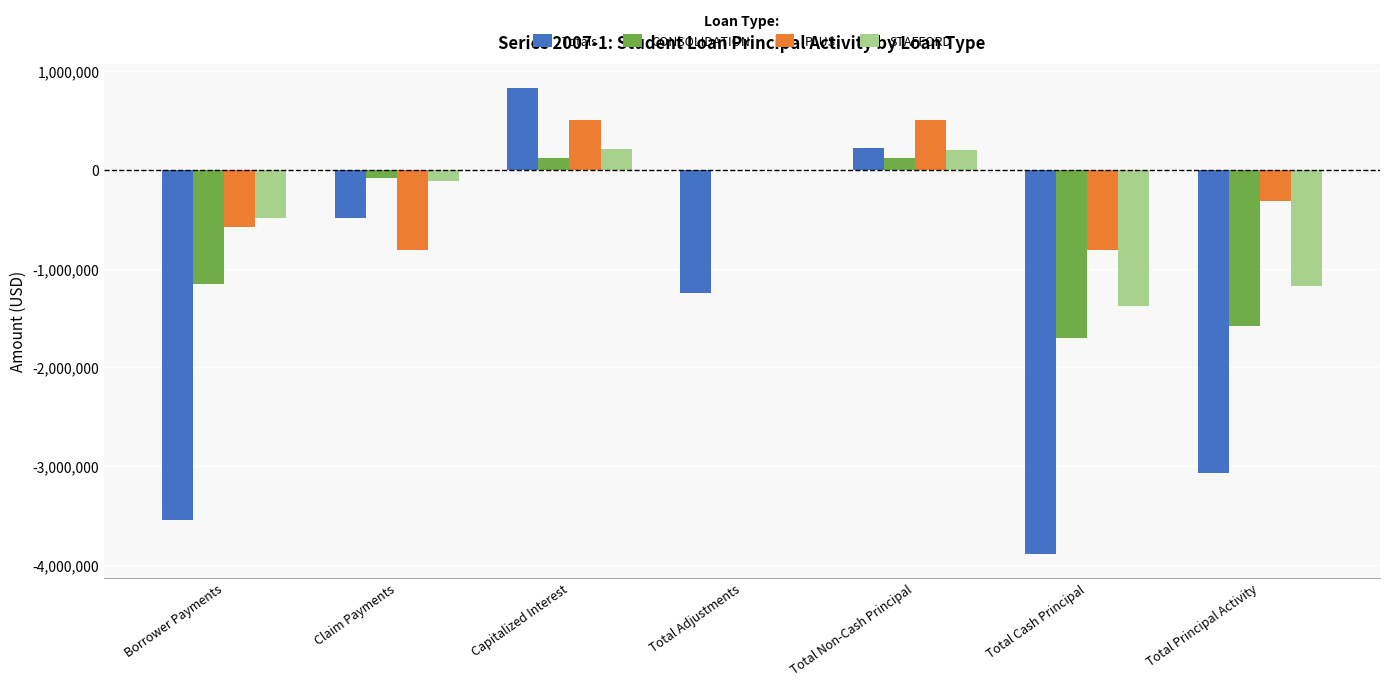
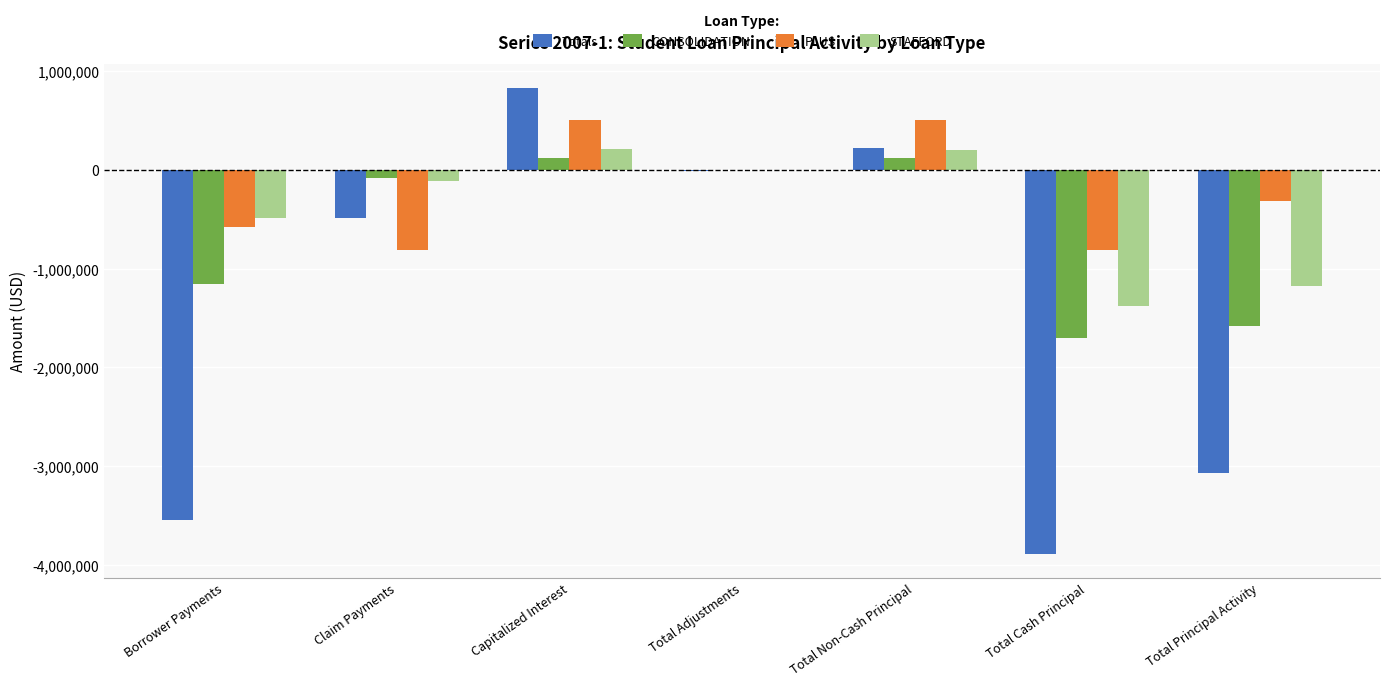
Totals, Total Adjustments: -1,200,000 -> 0
